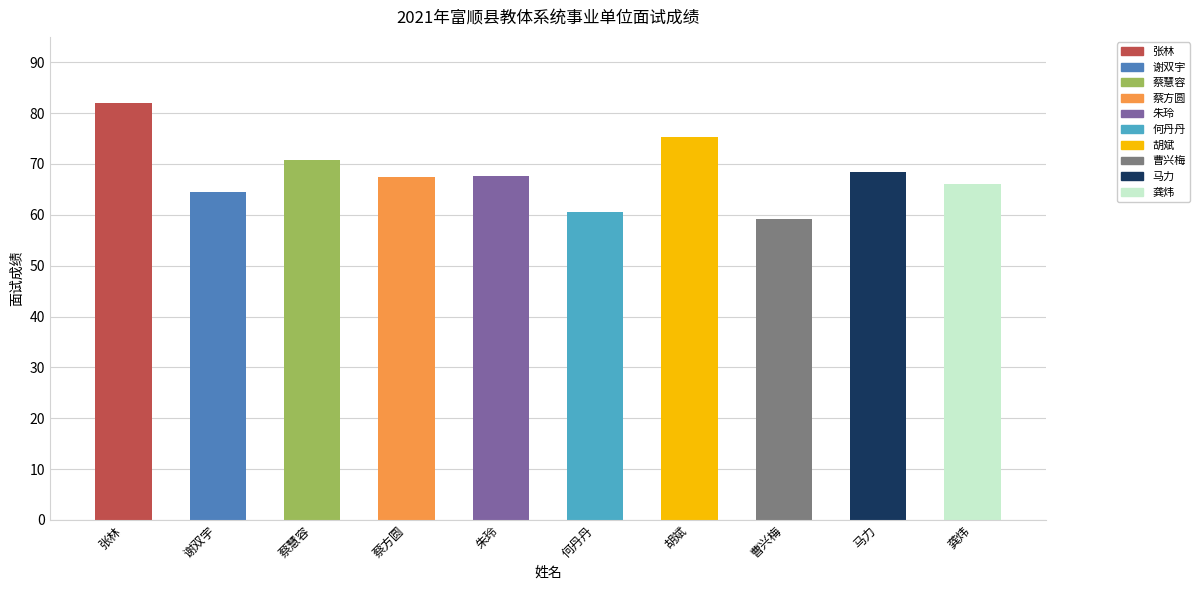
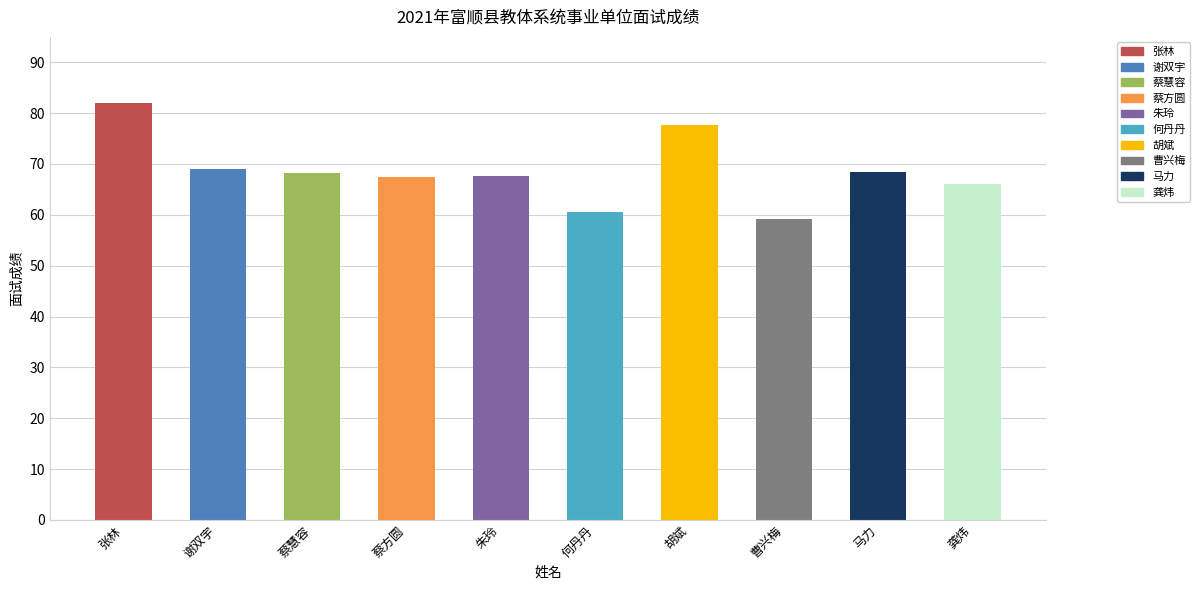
谢双宇: 64 -> 69
蔡慧容: 71 -> 68
胡斌: 75 -> 78
